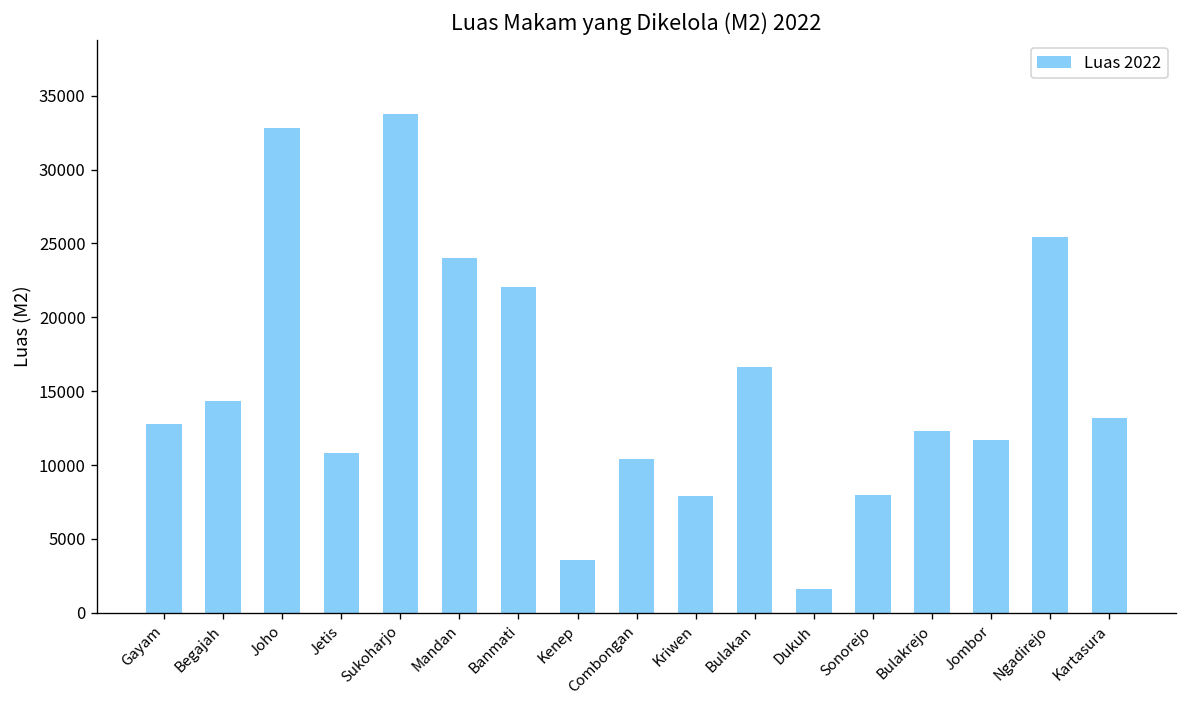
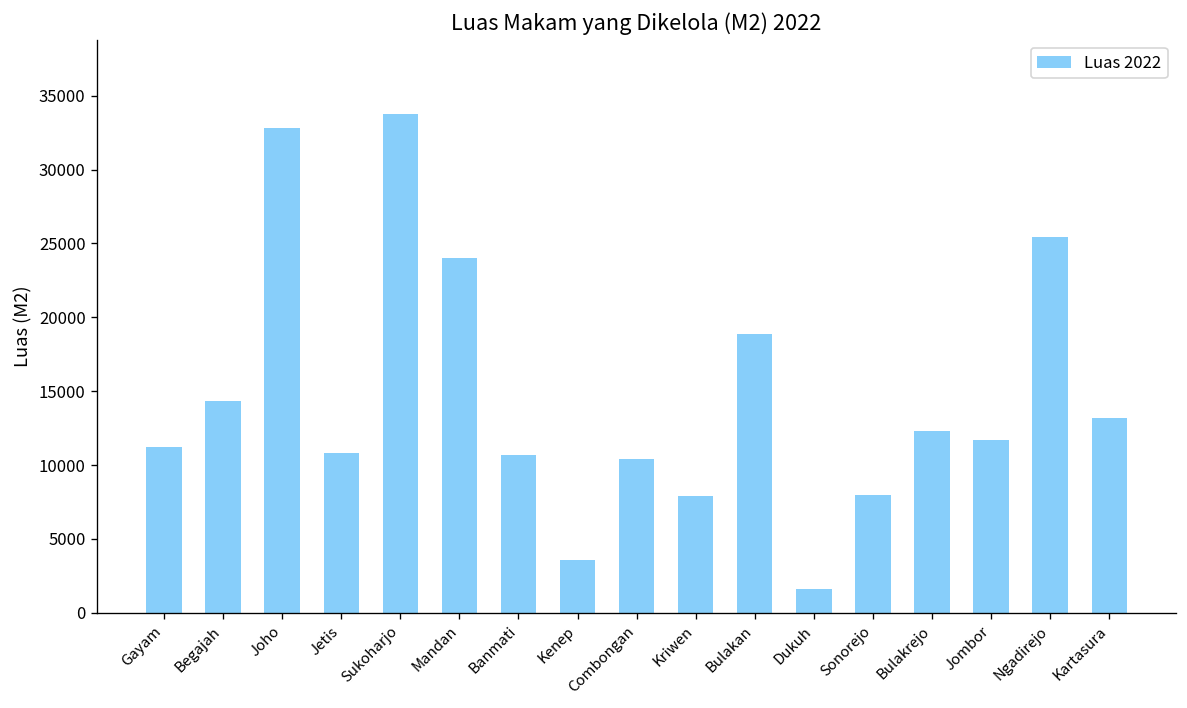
Gayam: 12700 -> 11200
Banmati: 22100 -> 10700
Bulakan: 16600 -> 18900
